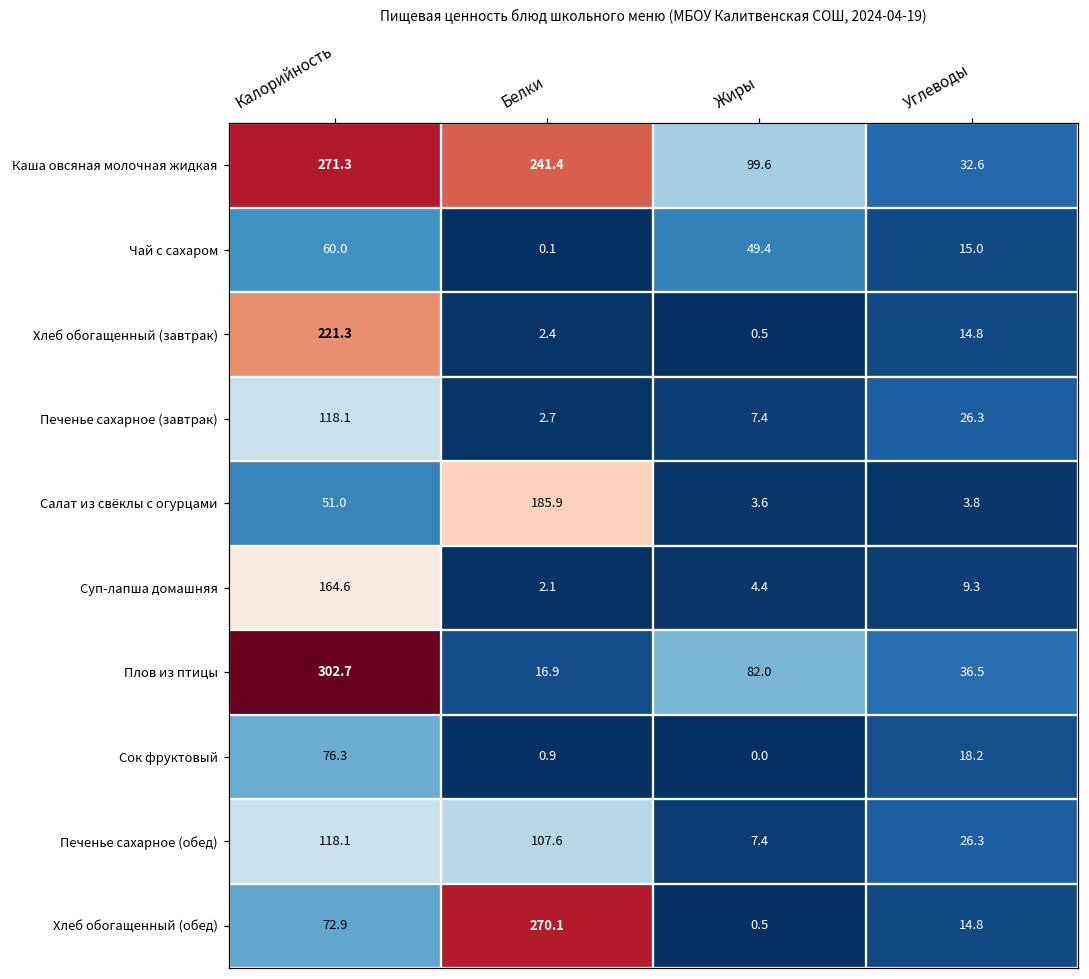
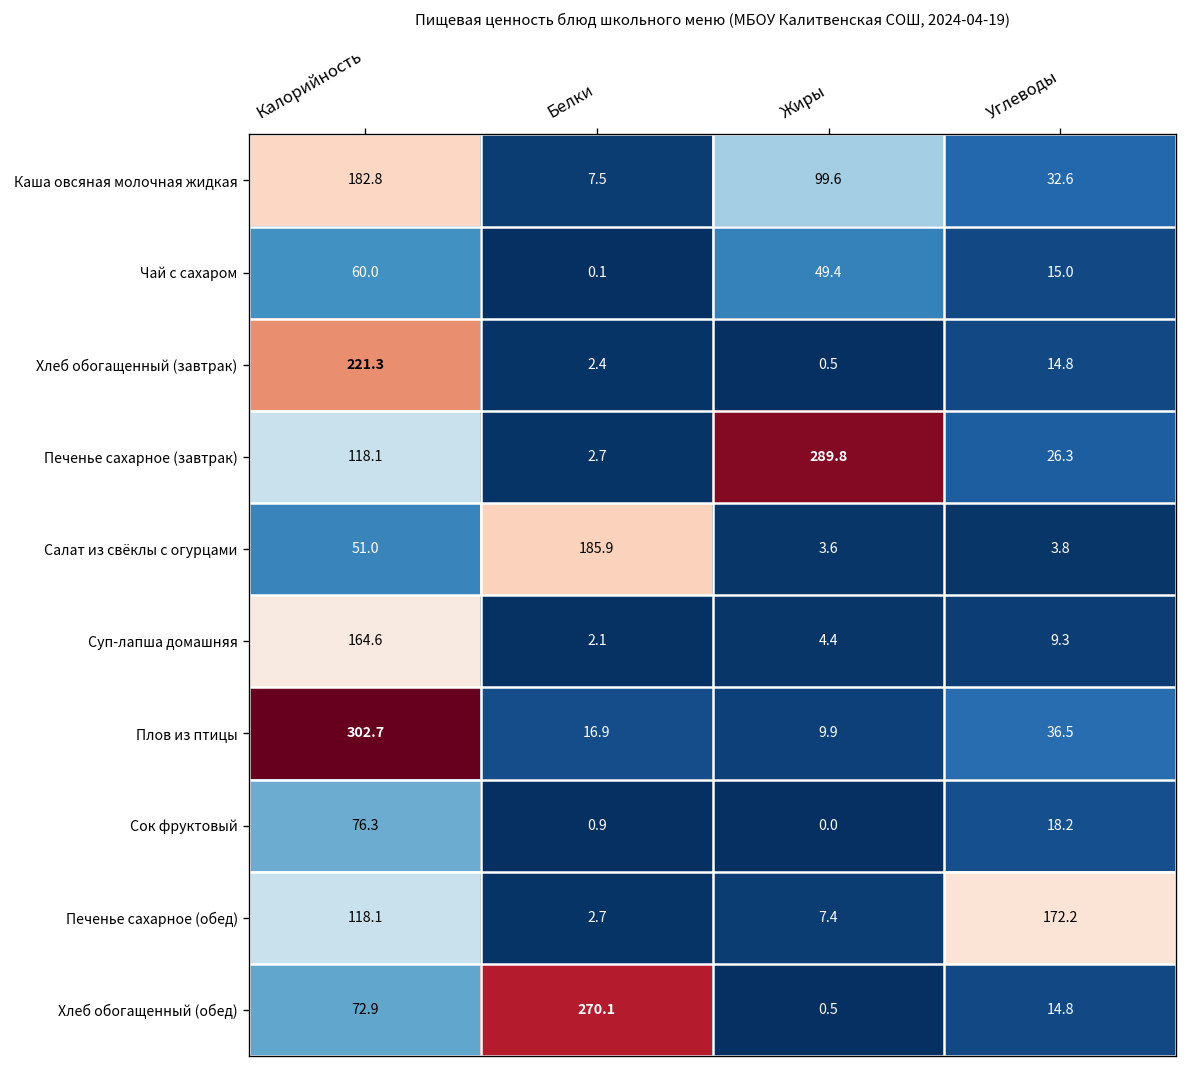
Каша овсяная молочная жидкая, Калорийность: 271.3 -> 182.8
Каша овсяная молочная жидкая, Белки: 241.4 -> 7.5
Печенье сахарное (завтрак), Жиры: 7.4 -> 289.8
Плов из птицы, Жиры: 82.0 -> 9.9
Печенье сахарное (обед), Белки: 107.6 -> 2.7
Печенье сахарное (обед), Углеводы: 26.3 -> 172.2
